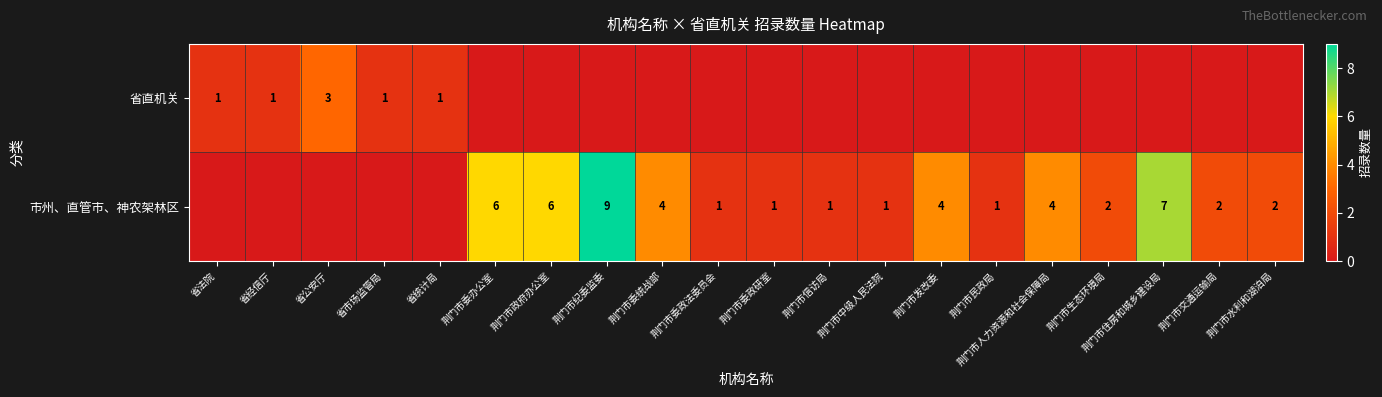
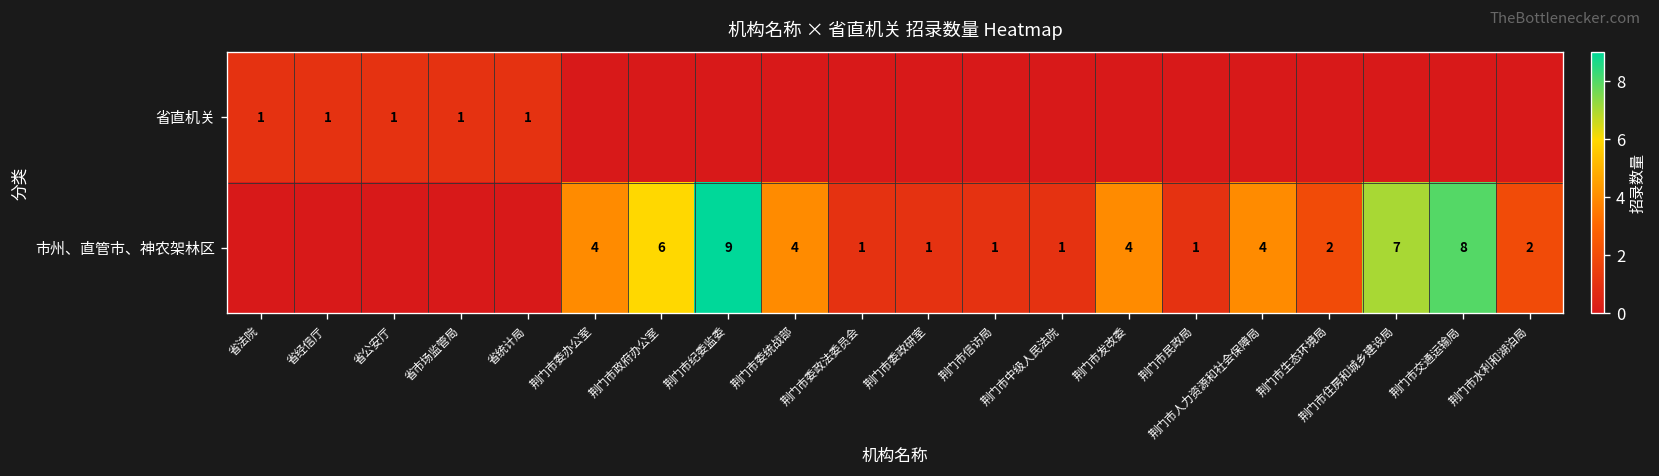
省直机关, 省公安厅: 3 -> 1
市州、直管市、神农架林区, 荆门市委办公室: 6 -> 4
市州、直管市、神农架林区, 荆门市交通运输局: 2 -> 8
